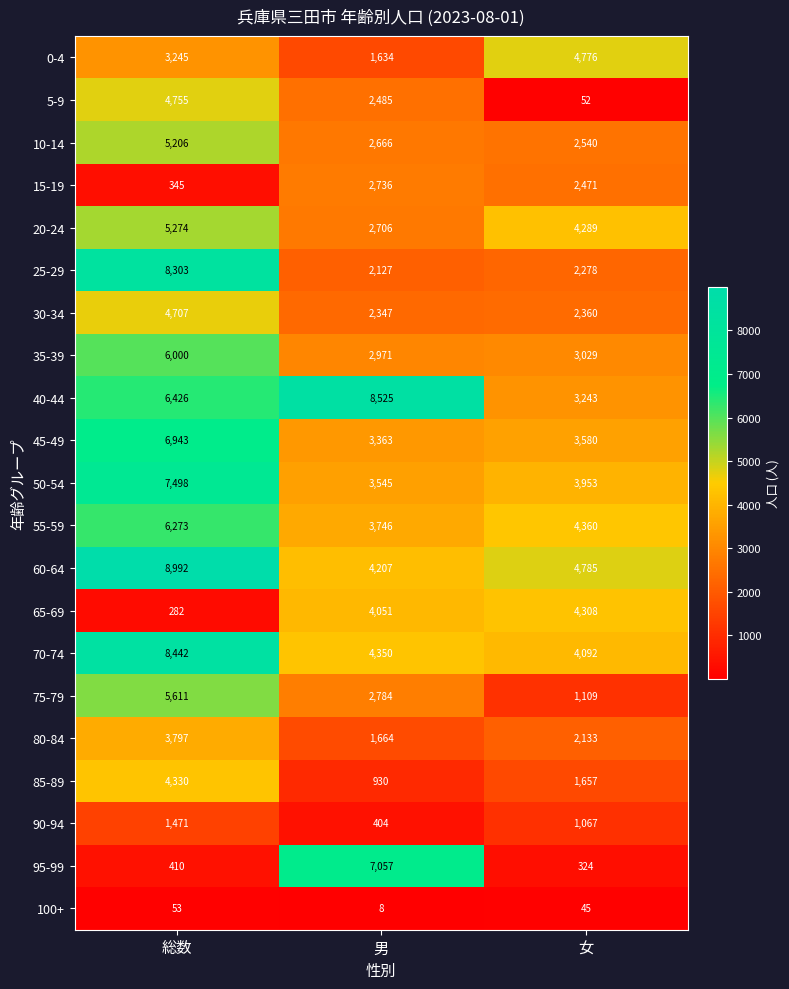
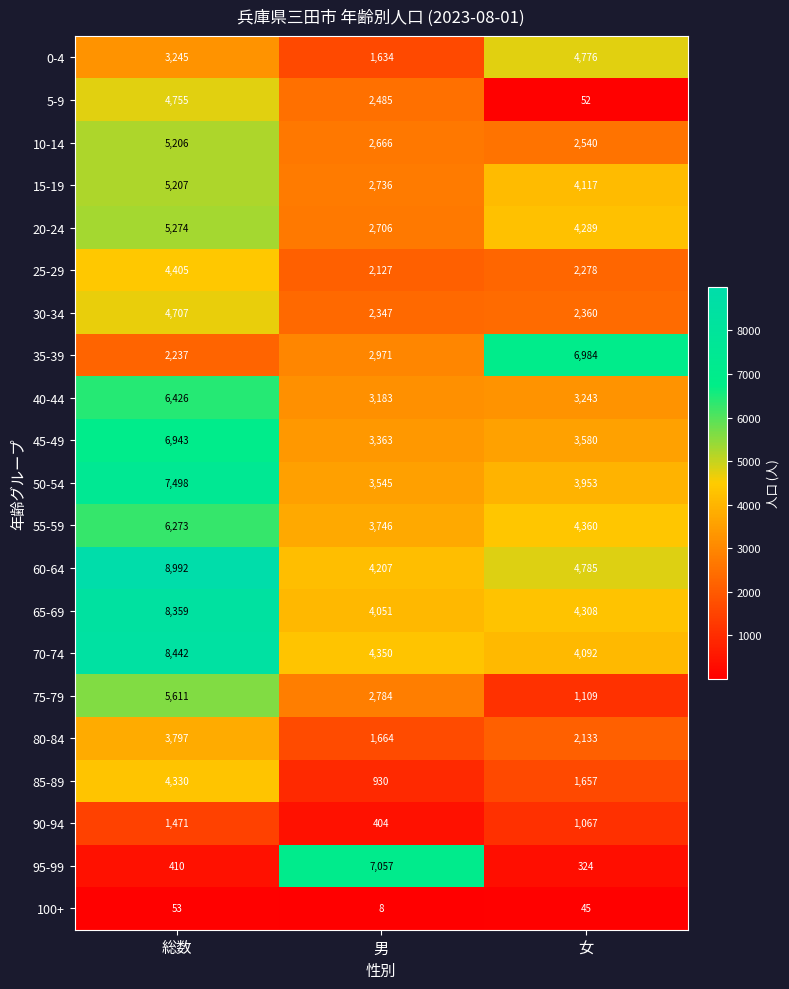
15-19, 総数: 345 -> 5,207
15-19, 女: 2,471 -> 4,117
25-29, 総数: 8,303 -> 4,405
35-39, 総数: 6,000 -> 2,237
35-39, 女: 3,029 -> 6,984
40-44, 男: 8,525 -> 3,183
65-69, 総数: 282 -> 8,359
